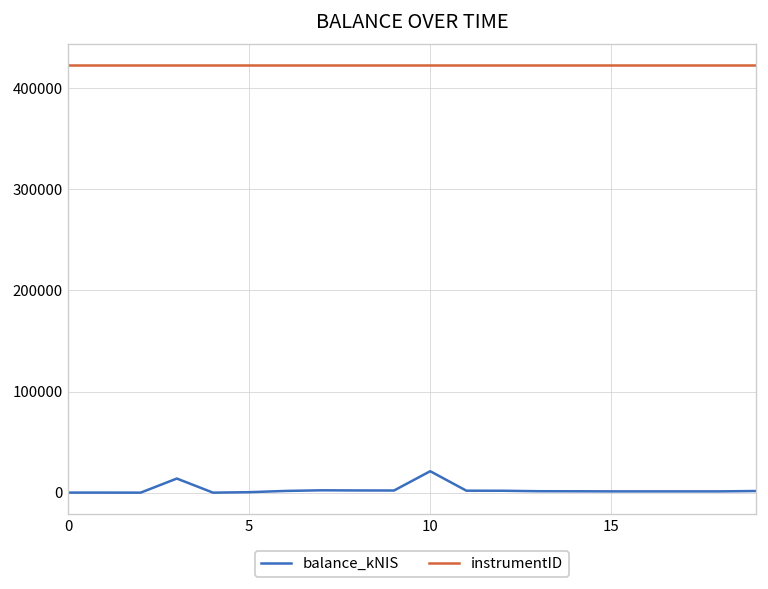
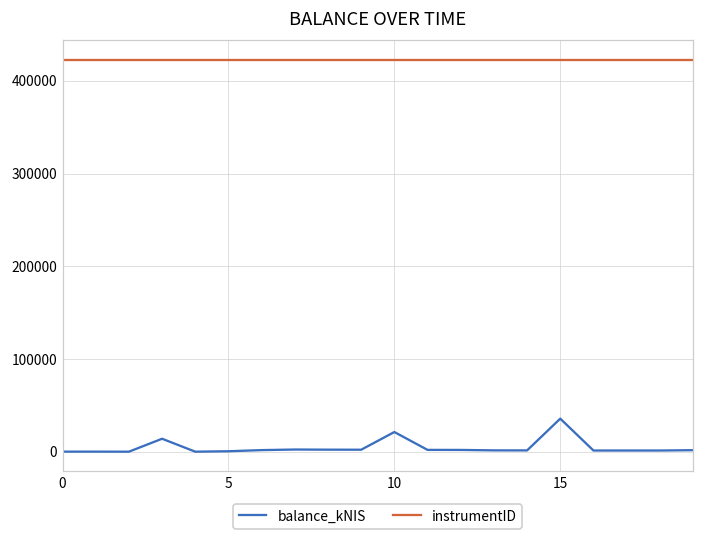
balance_kNIS, 15: 0 -> 40000
